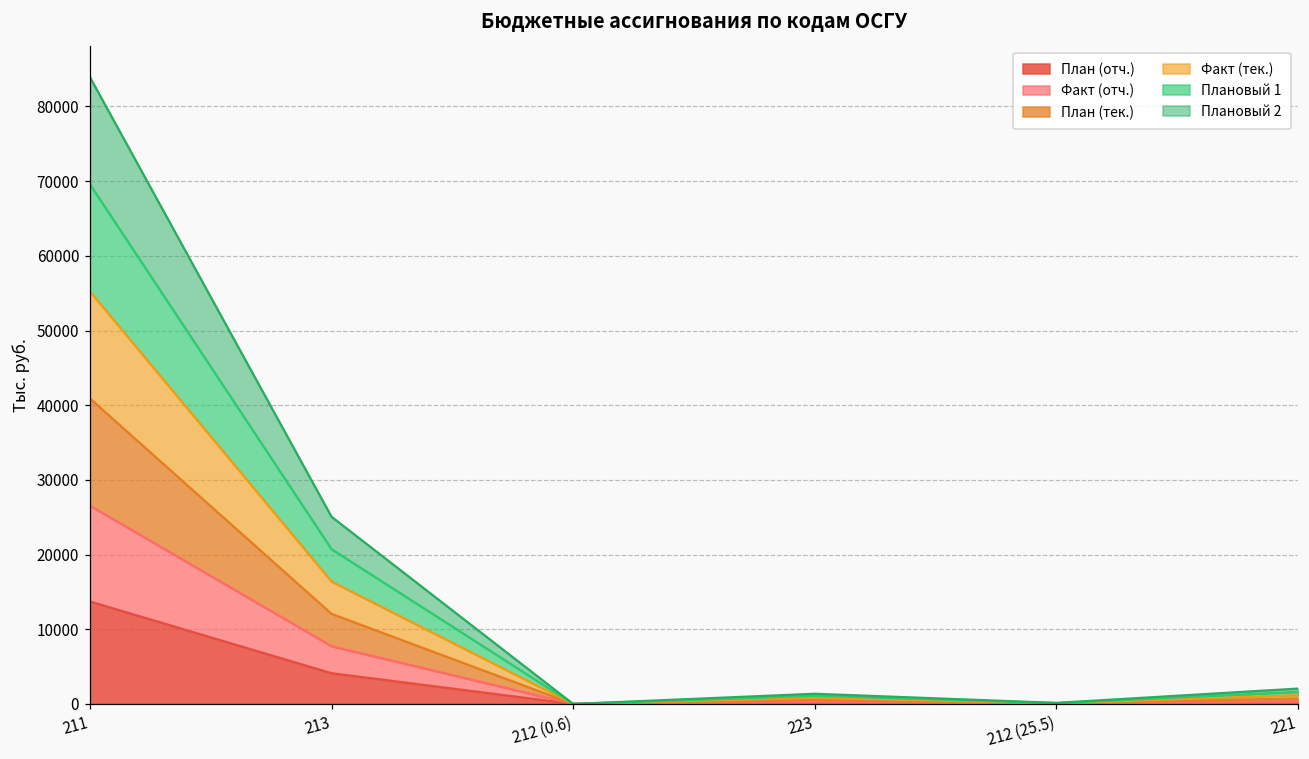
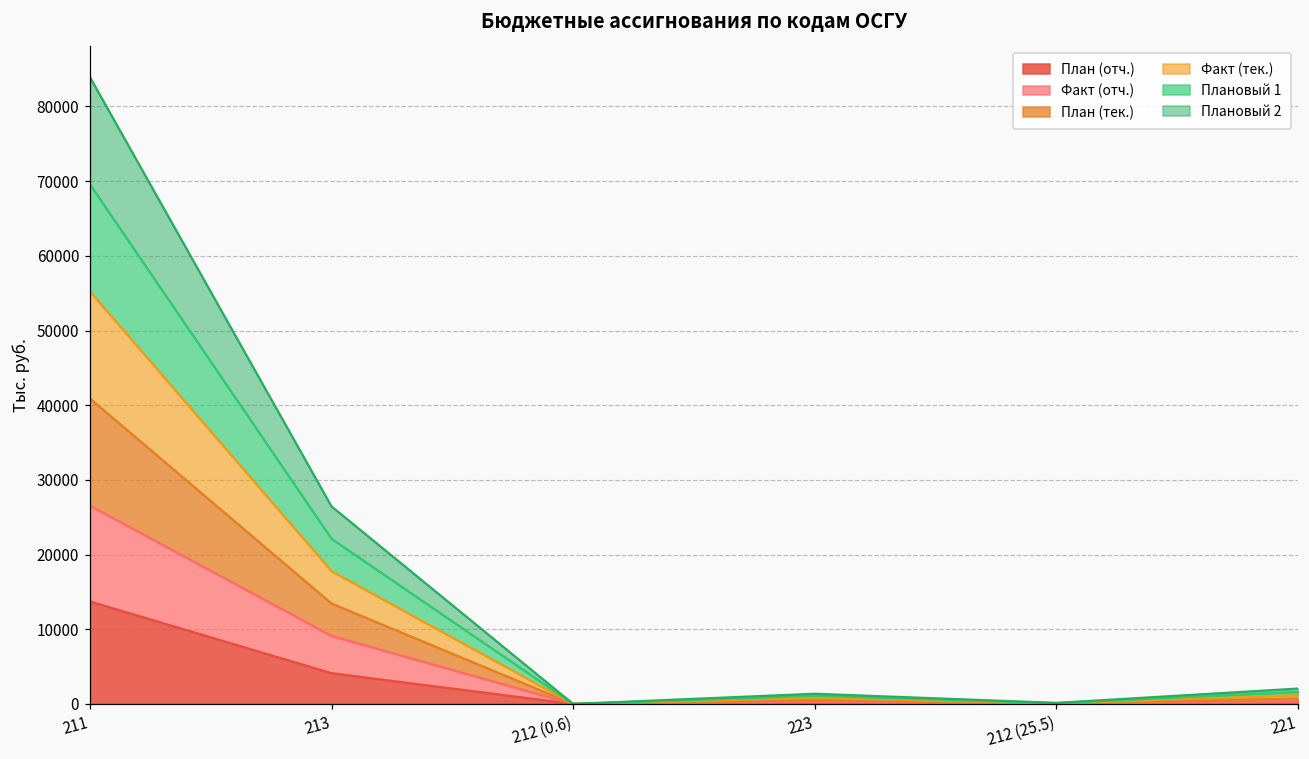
Факт (отч.), 213: 4000 -> 5000
